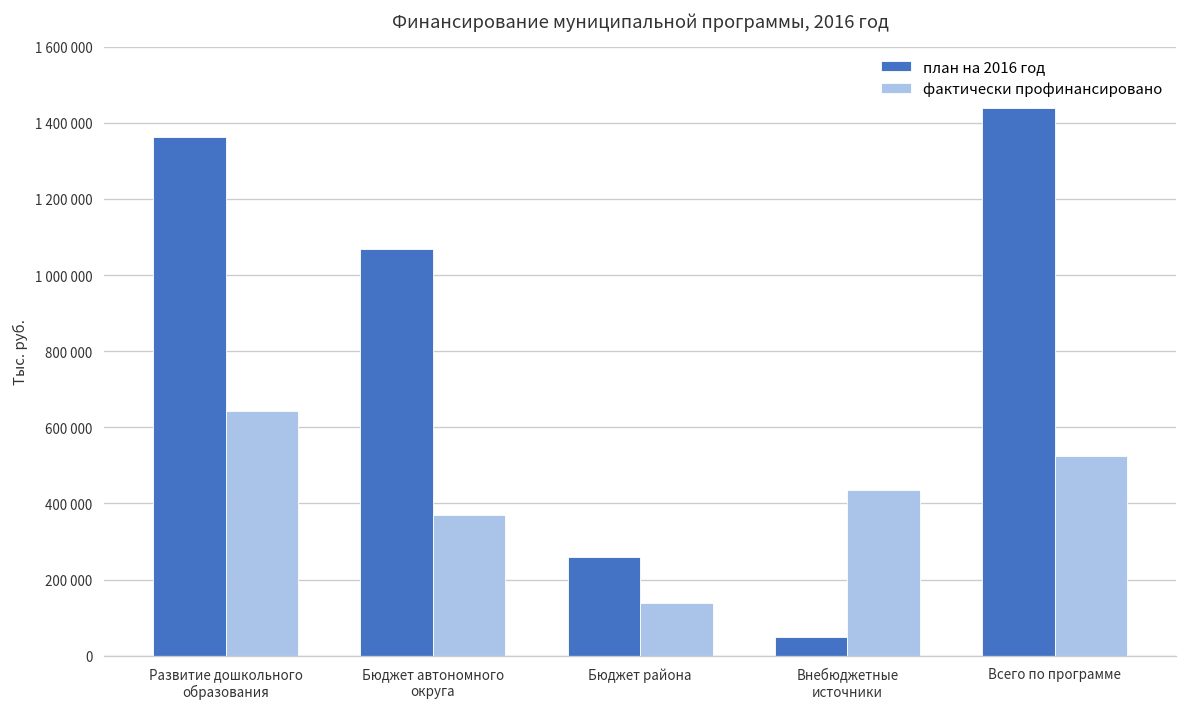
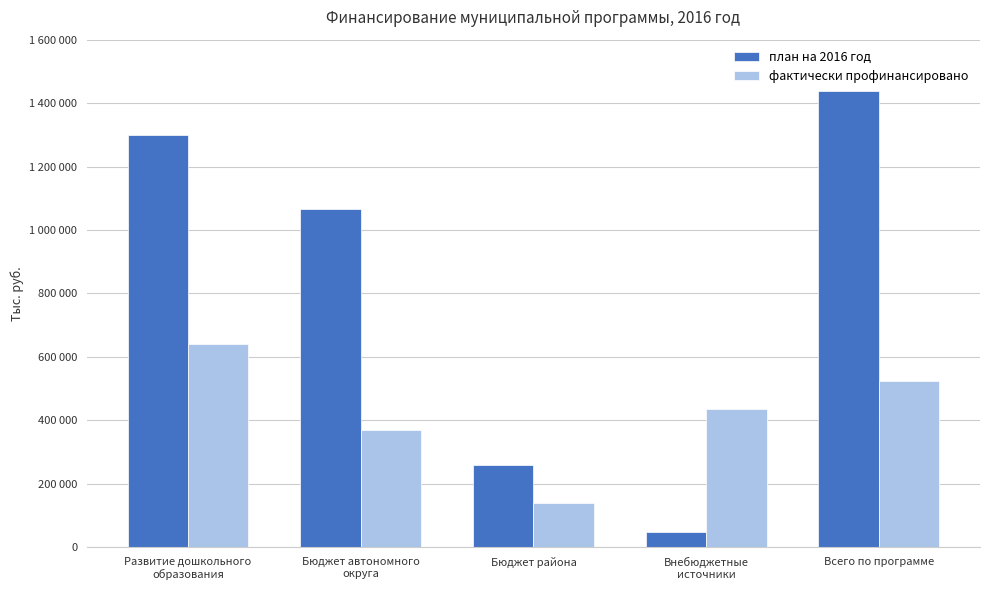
план на 2016 год, Развитие дошкольного образования: 1360000 -> 1300000
